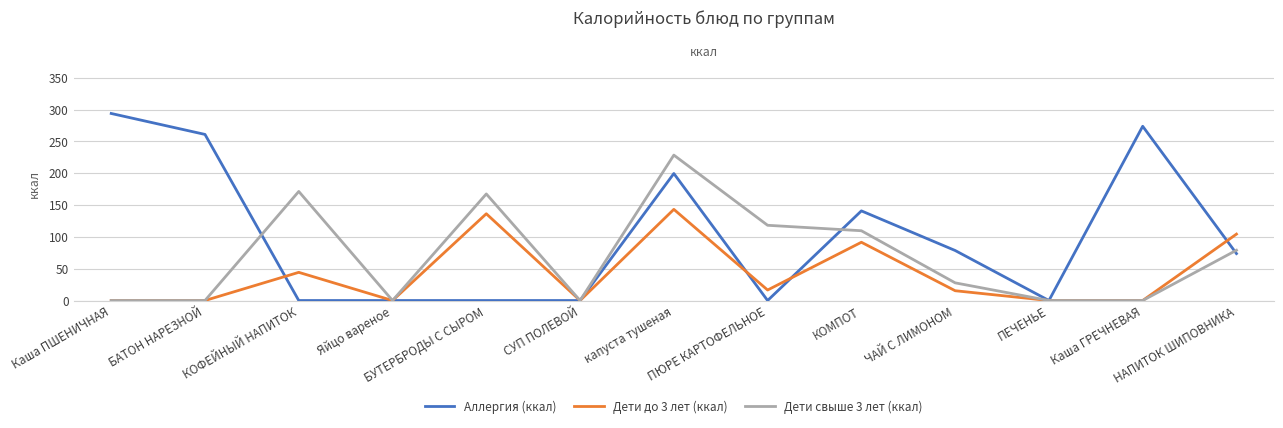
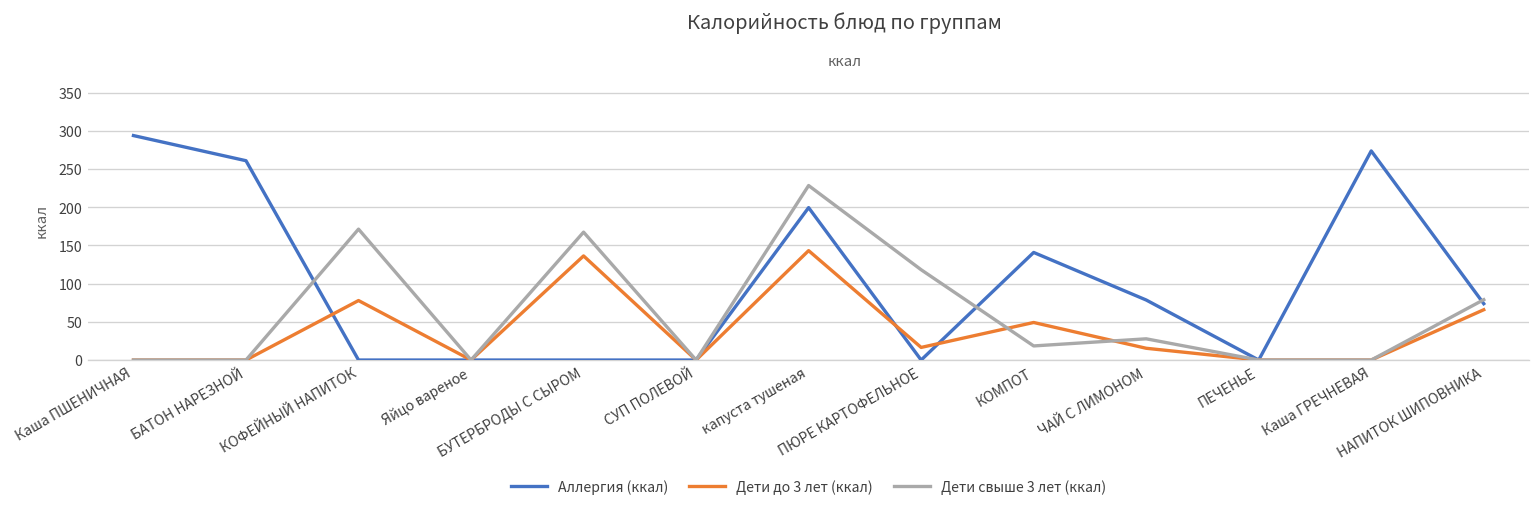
Дети до 3 лет (ккал), КОФЕЙНЫЙ НАПИТОК: 40 -> 80
Дети до 3 лет (ккал), КОМПОТ: 90 -> 50
Дети свыше 3 лет (ккал), КОМПОТ: 110 -> 20
Дети до 3 лет (ккал), НАПИТОК ШИПОВНИКА: 100 -> 70
